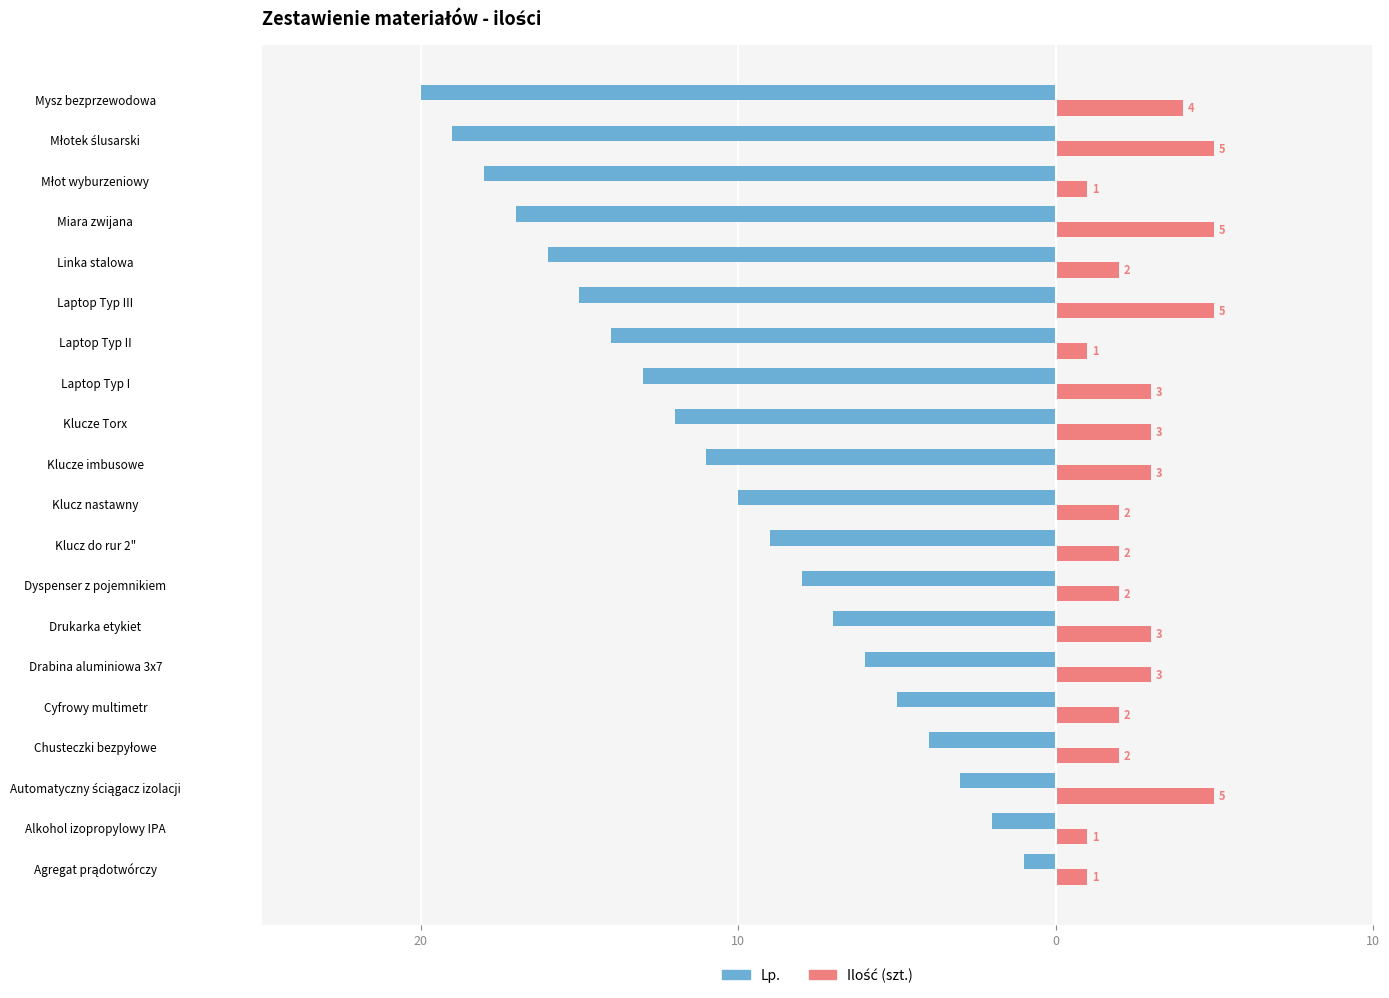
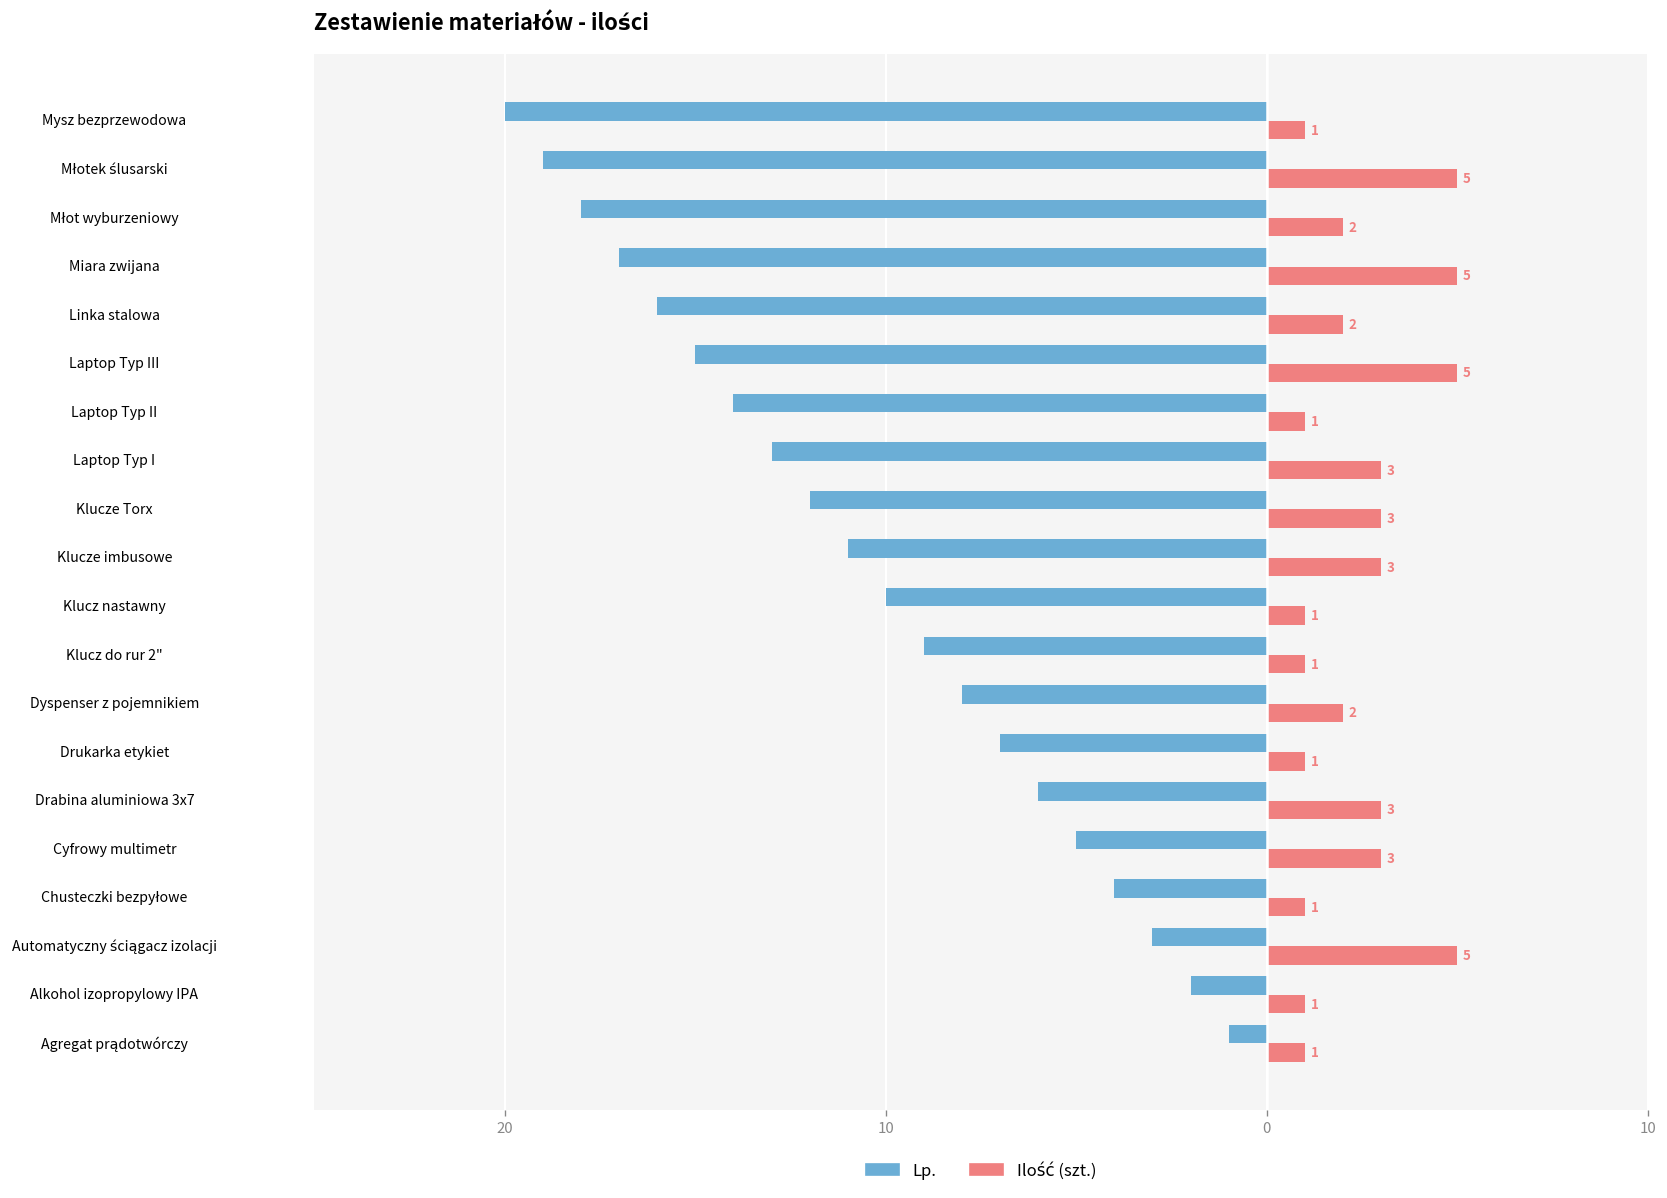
Ilość (szt.), Mysz bezprzewodowa: 4 -> 1
Ilość (szt.), Młot wyburzeniowy: 1 -> 2
Ilość (szt.), Klucz nastawny: 2 -> 1
Ilość (szt.), Klucz do rur 2": 2 -> 1
Ilość (szt.), Drukarka etykiet: 3 -> 1
Ilość (szt.), Cyfrowy multimetr: 2 -> 3
Ilość (szt.), Chusteczki bezpyłowe: 2 -> 1
